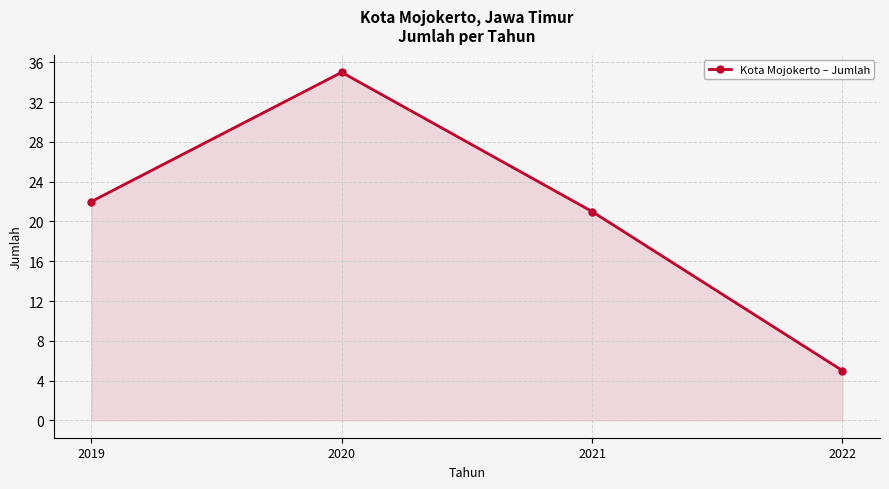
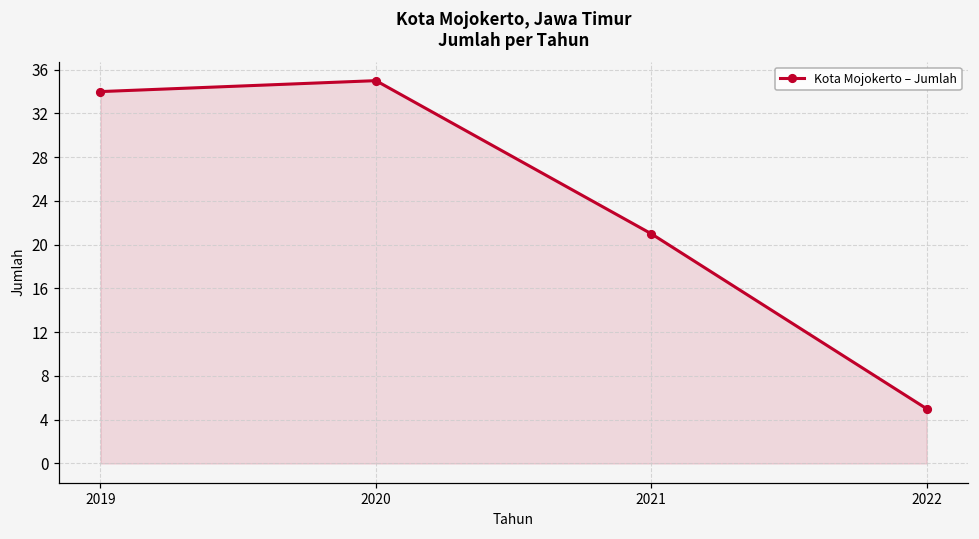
2019: 22 -> 34
